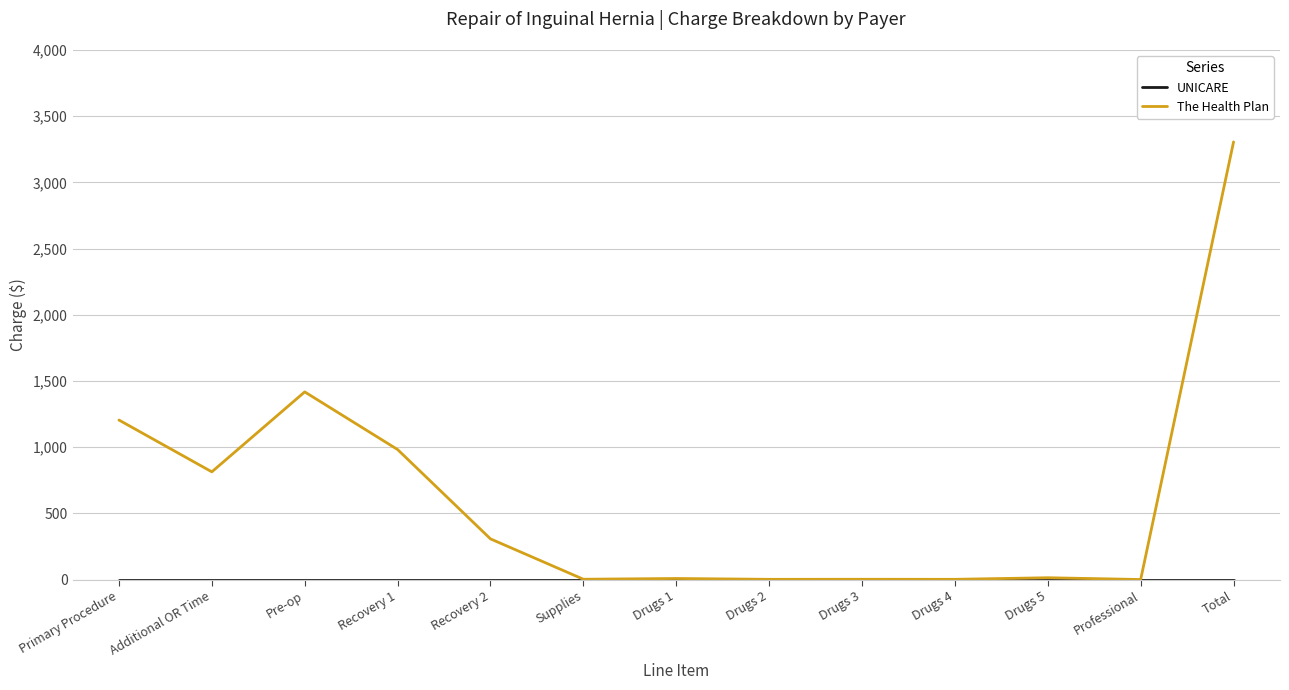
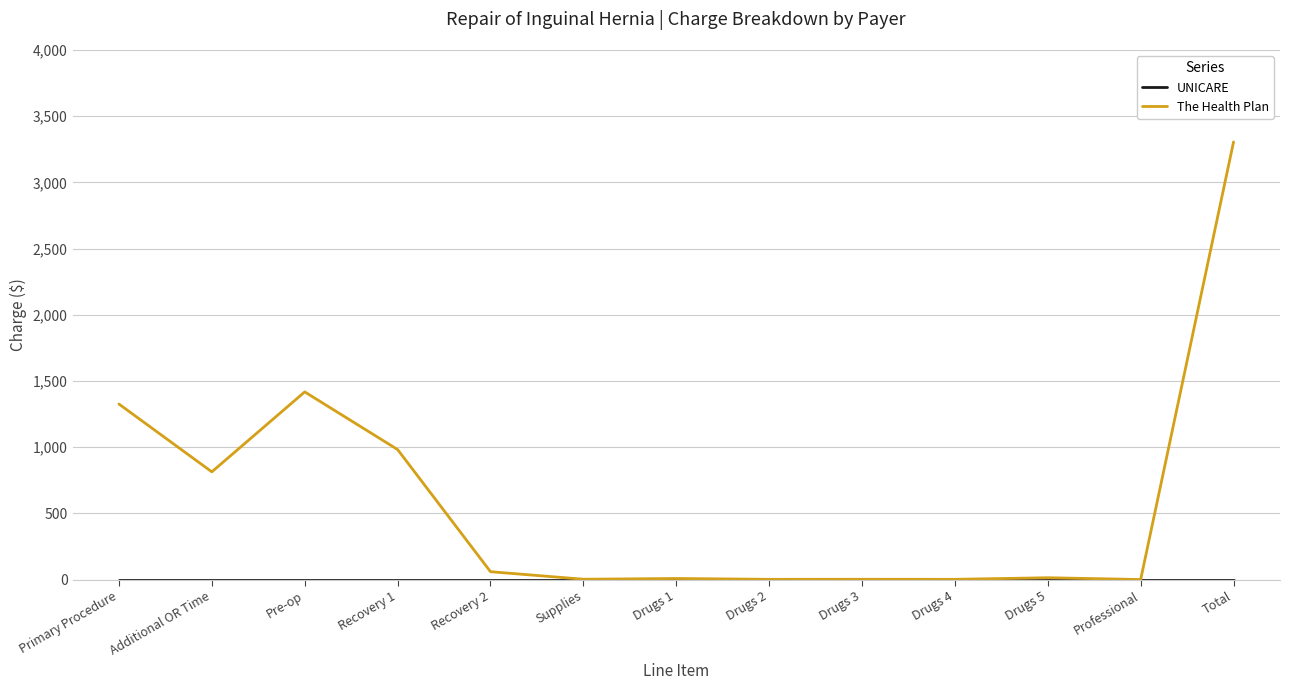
The Health Plan, Primary Procedure: 1,200 -> 1,330
The Health Plan, Recovery 2: 310 -> 60
